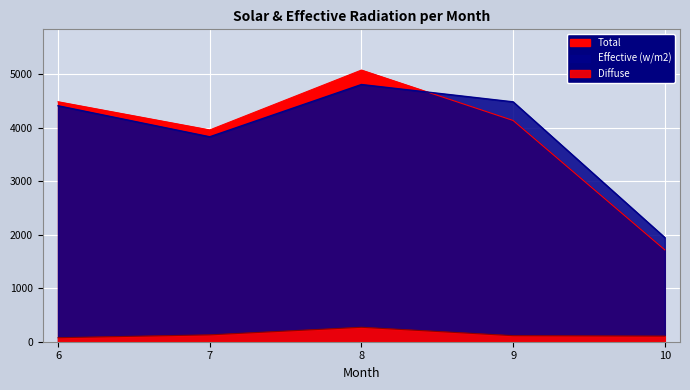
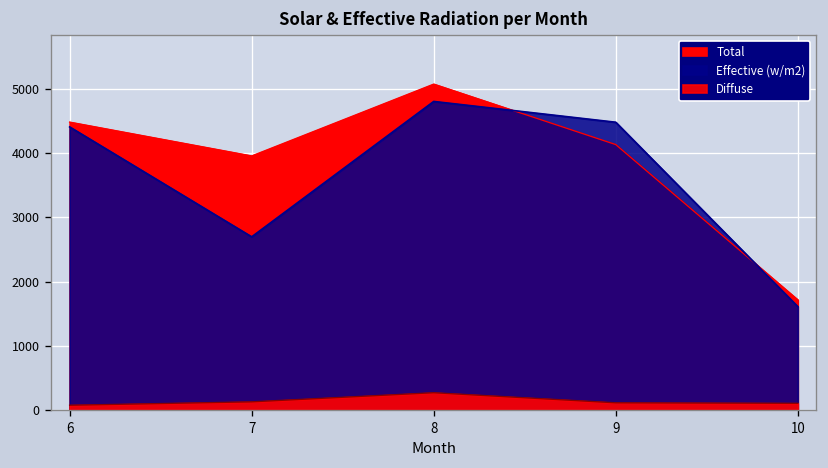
Effective (w/m2), 7: 3800 -> 2700
Effective (w/m2), 10: 1900 -> 1600
